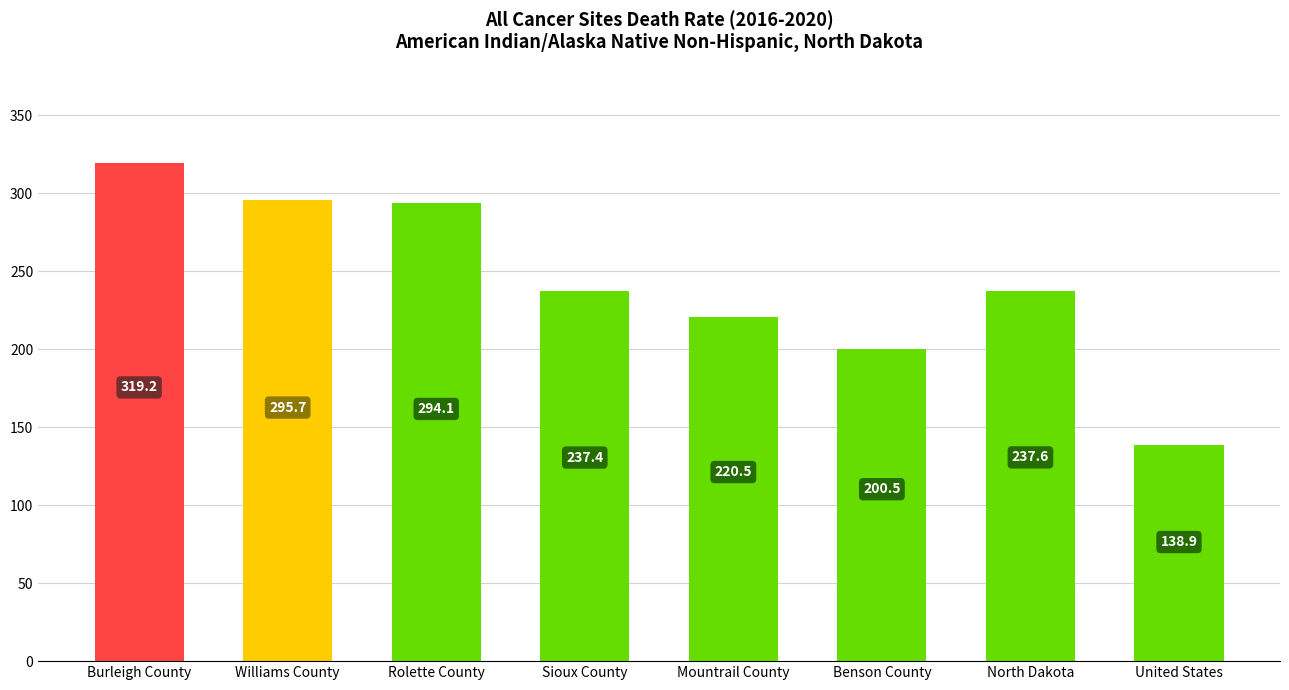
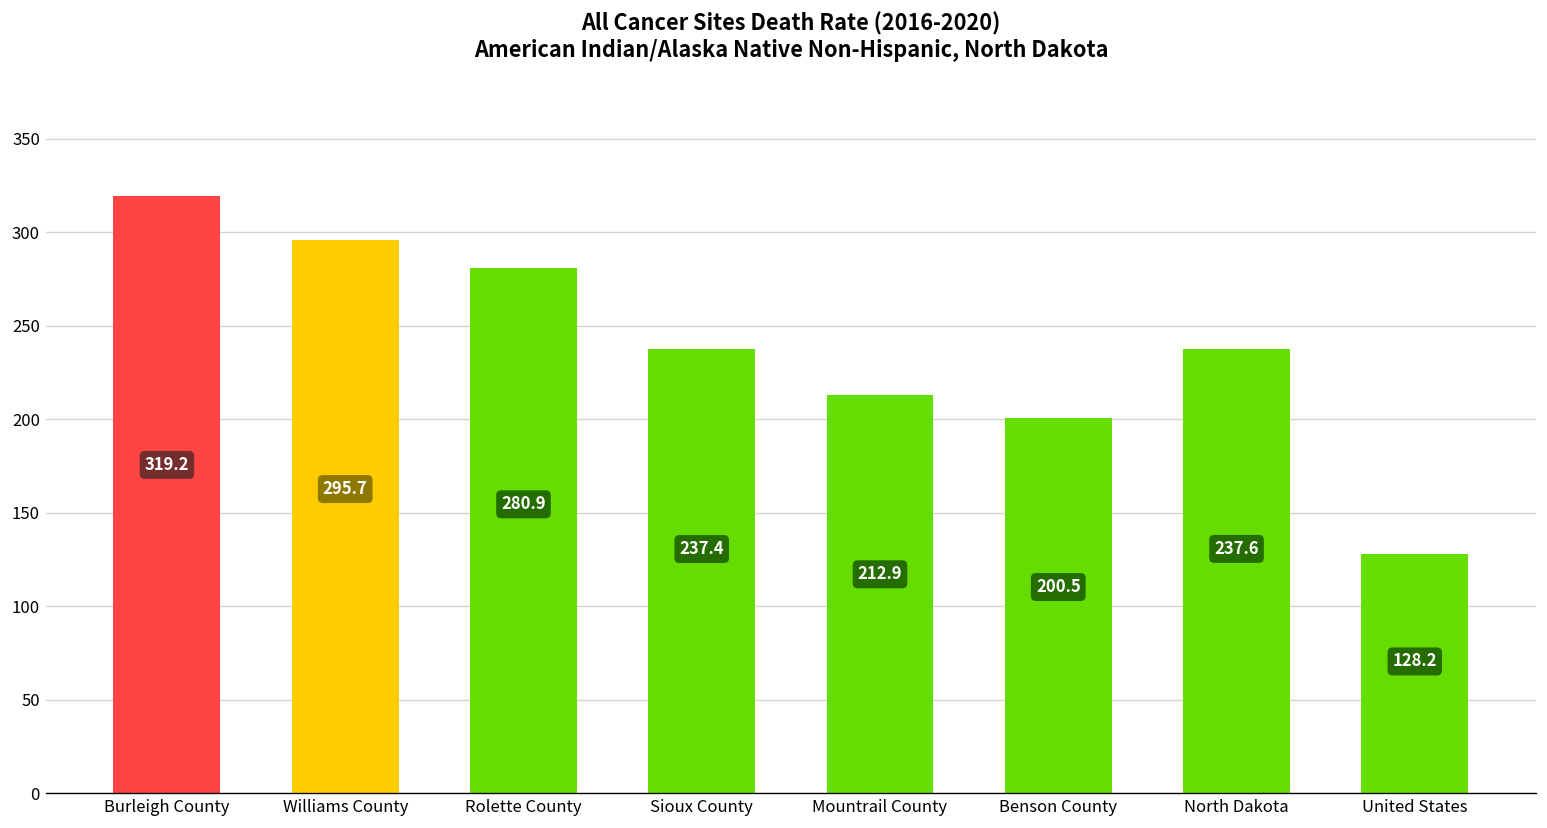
Rolette County: 294.1 -> 280.9
Mountrail County: 220.5 -> 212.9
United States: 138.9 -> 128.2
